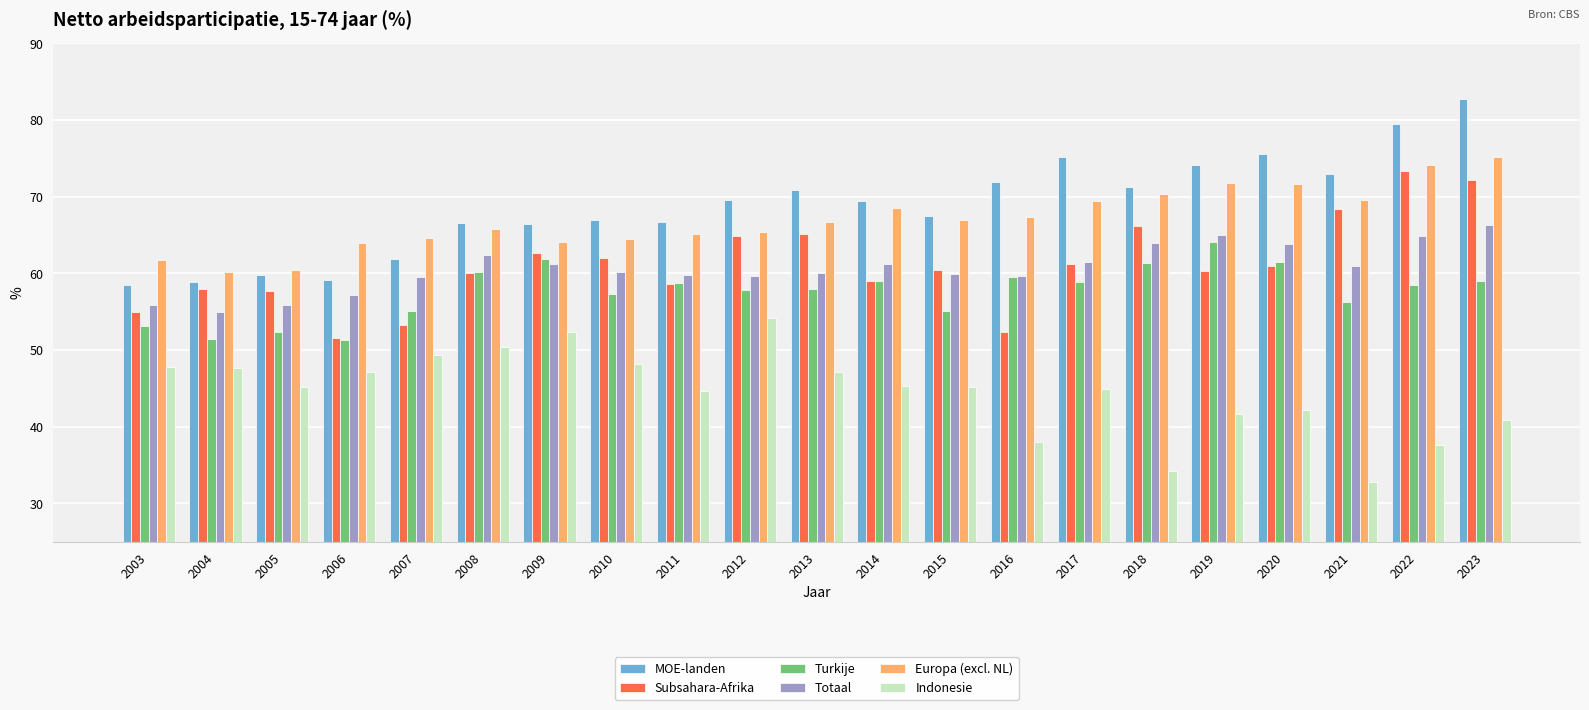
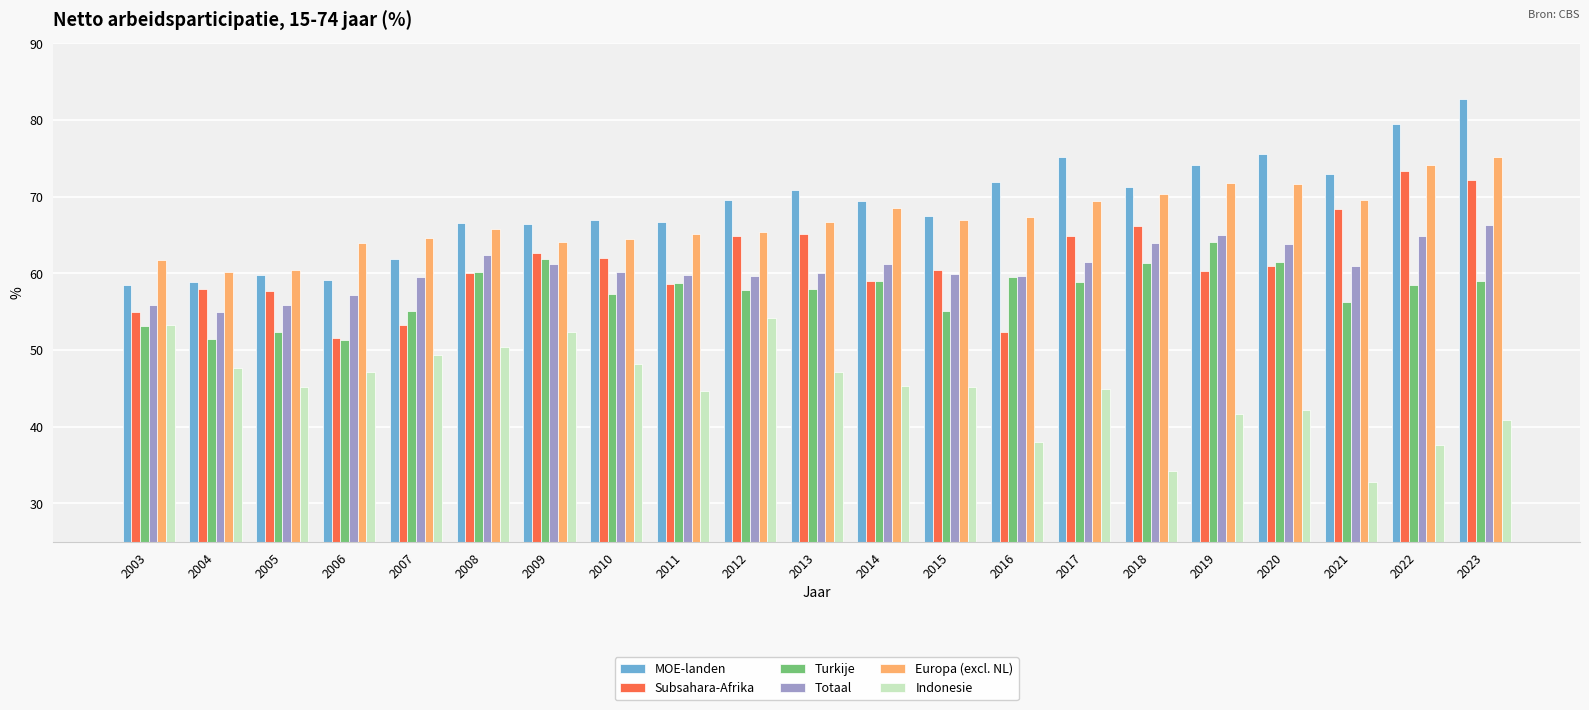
Indonesie, 2003: 48 -> 53
Subsahara-Afrika, 2017: 61 -> 65
